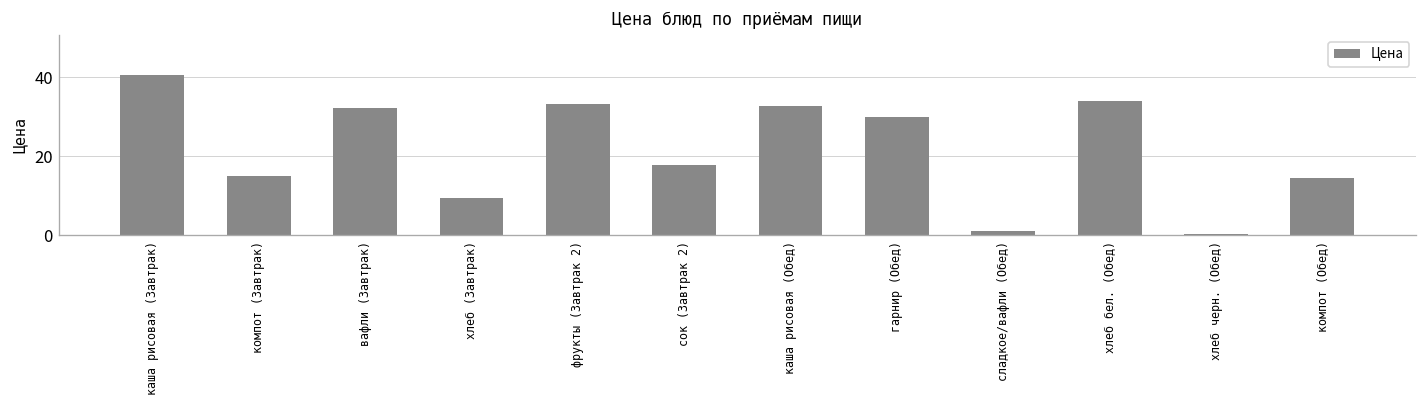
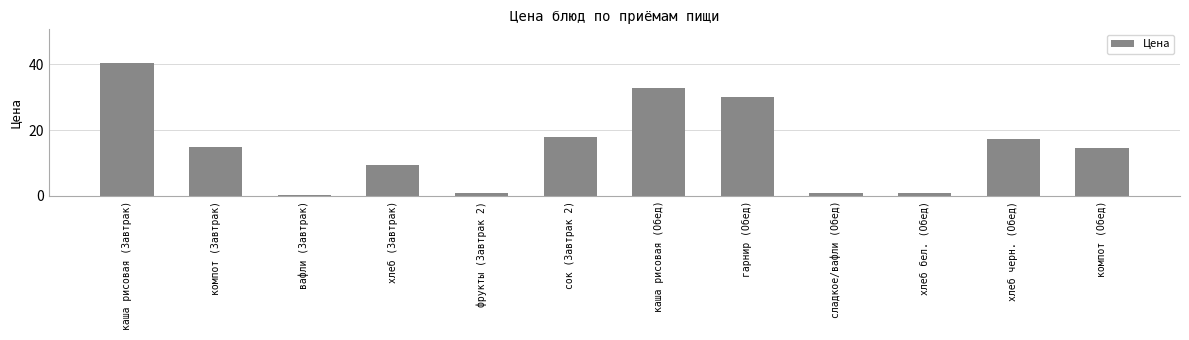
вафли (Завтрак): 32 -> 0
фрукты (Завтрак 2): 33 -> 1
хлеб бел. (Обед): 34 -> 1
хлеб черн. (Обед): 0 -> 17
